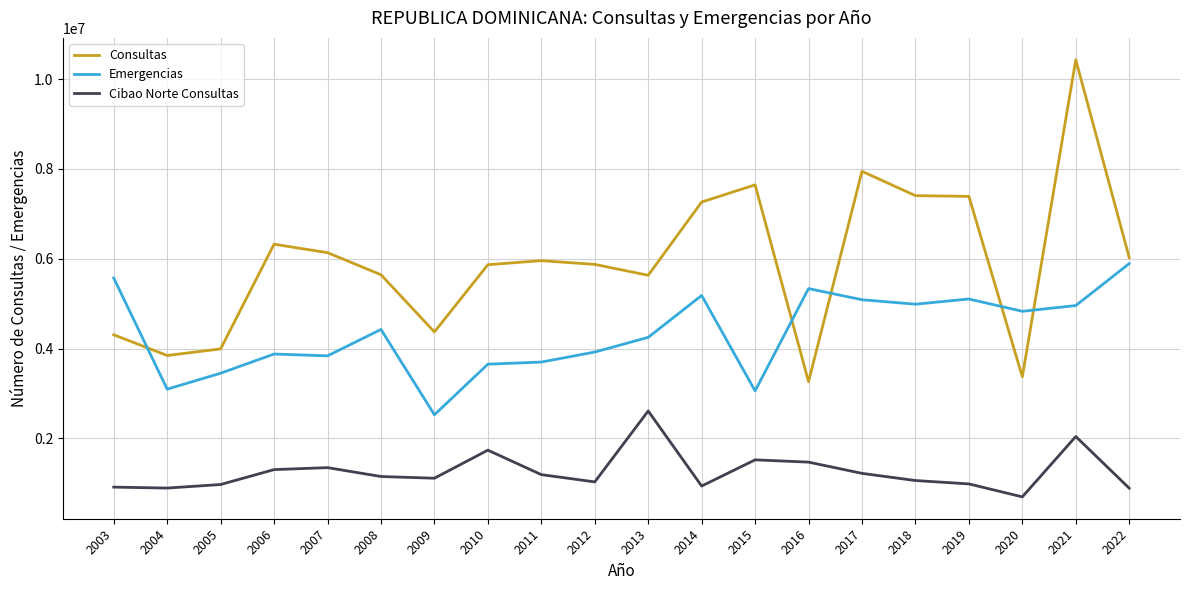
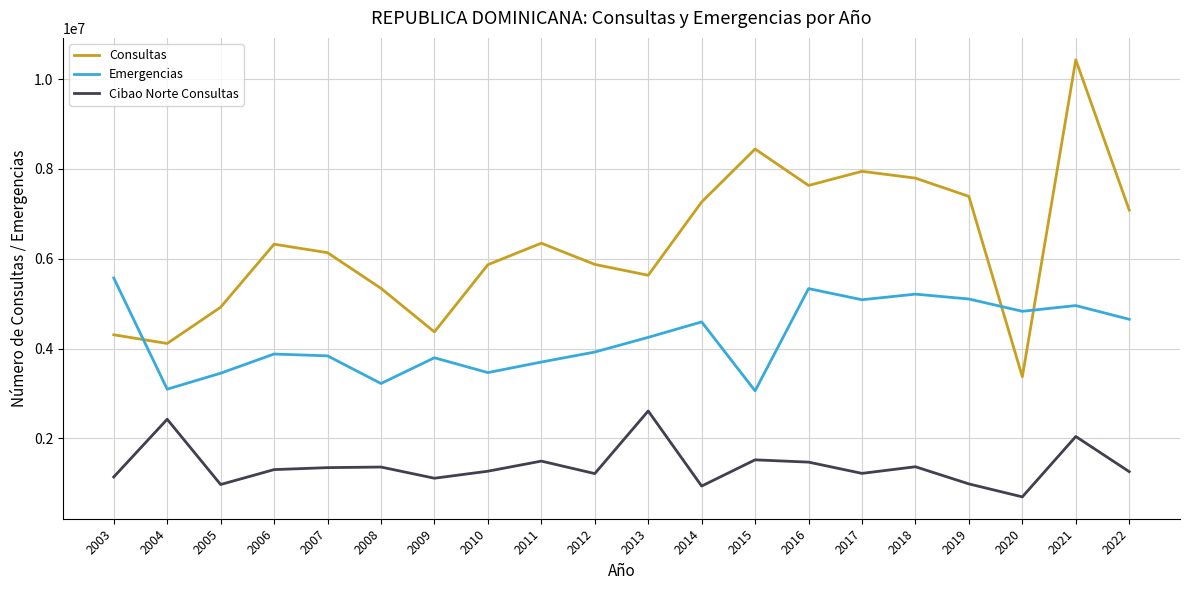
Cibao Norte Consultas, 2003: 900000 -> 1100000
Consultas, 2004: 3800000 -> 4100000
Cibao Norte Consultas, 2004: 900000 -> 2400000
Consultas, 2005: 4000000 -> 4900000
Consultas, 2008: 5600000 -> 5300000
Emergencias, 2008: 4400000 -> 3200000
Cibao Norte Consultas, 2008: 1200000 -> 1400000
Emergencias, 2009: 2500000 -> 3800000
Emergencias, 2010: 3700000 -> 3500000
Cibao Norte Consultas, 2010: 1700000 -> 1300000
Consultas, 2011: 6000000 -> 6300000
Cibao Norte Consultas, 2011: 1200000 -> 1500000
Cibao Norte Consultas, 2012: 1000000 -> 1200000
Emergencias, 2014: 5200000 -> 4600000
Consultas, 2015: 7600000 -> 8400000
Consultas, 2016: 3300000 -> 7600000
Consultas, 2018: 7400000 -> 7800000
Emergencias, 2018: 5000000 -> 5200000
Cibao Norte Consultas, 2018: 1100000 -> 1400000
Consultas, 2022: 6000000 -> 7100000
Emergencias, 2022: 5900000 -> 4700000
Cibao Norte Consultas, 2022: 900000 -> 1300000
